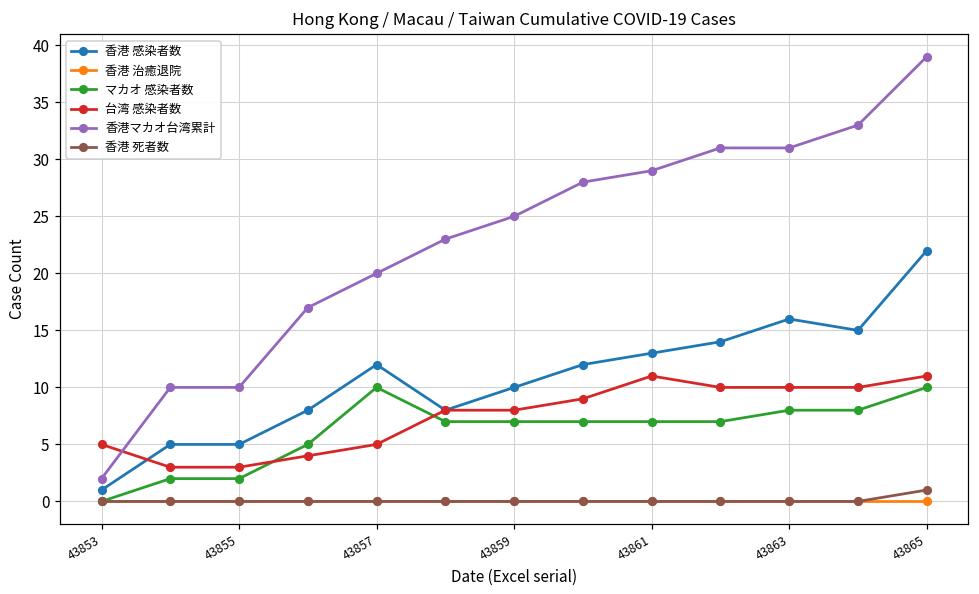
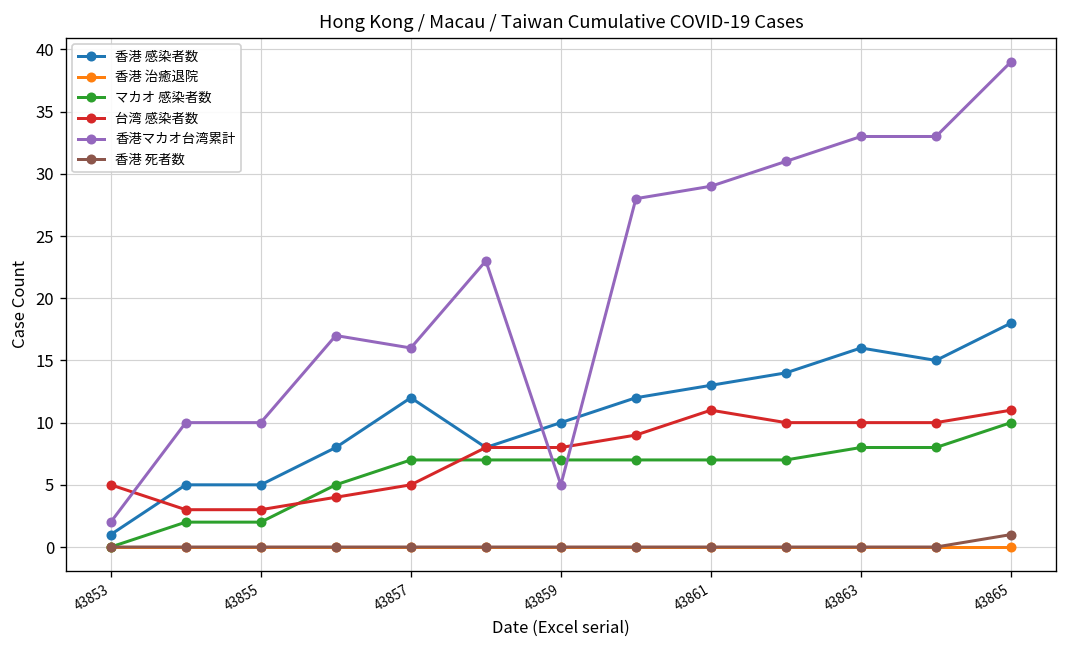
マカオ 感染者数, 43857: 10 -> 7
香港マカオ台湾累計, 43857: 20 -> 16
香港マカオ台湾累計, 43859: 25 -> 5
香港マカオ台湾累計, 43863: 31 -> 33
香港 感染者数, 43865: 22 -> 18
